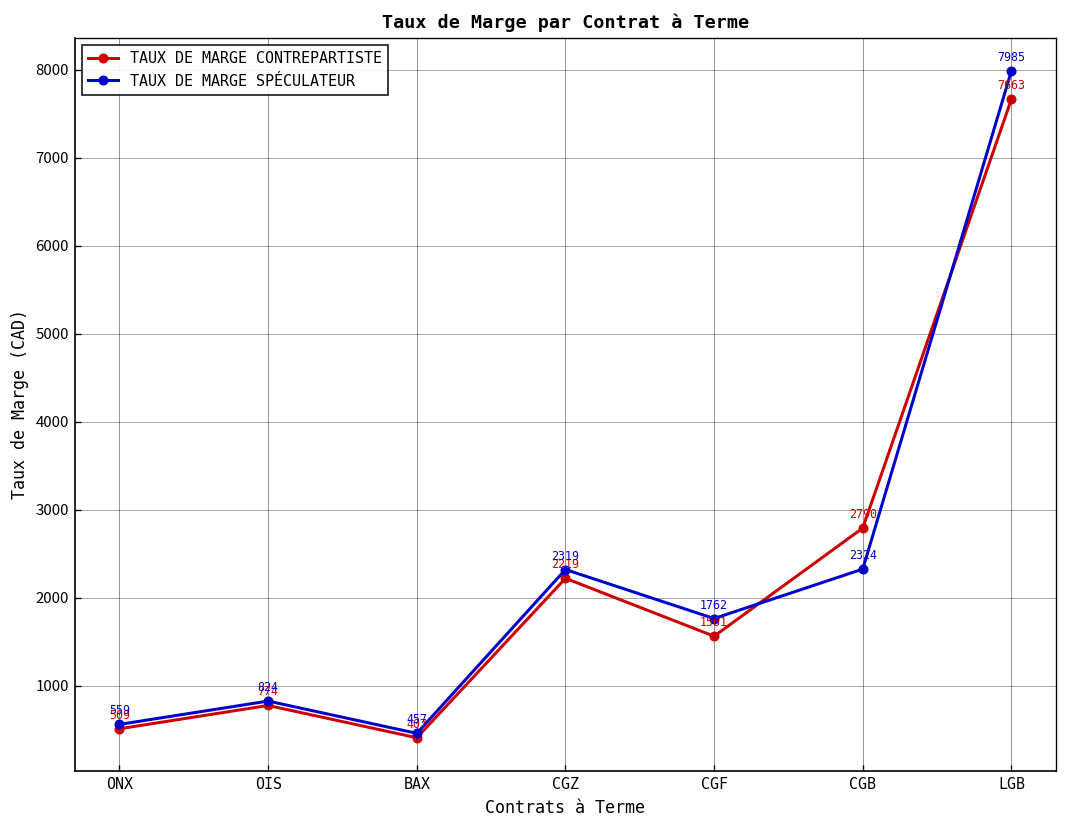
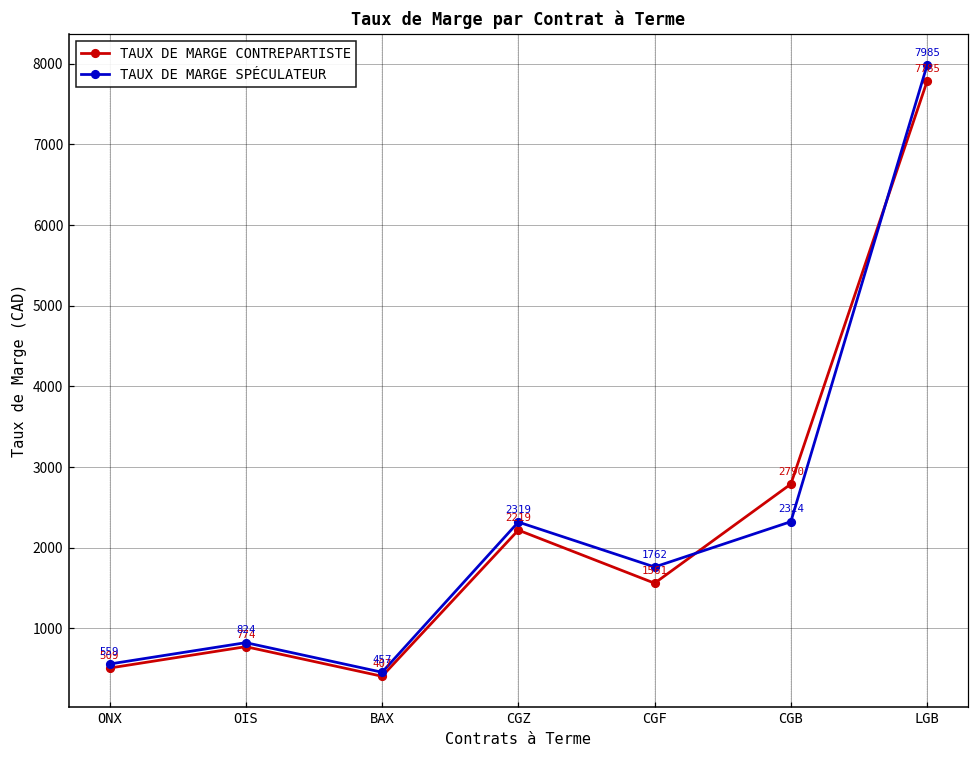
TAUX DE MARGE CONTREPARTISTE, LGB: 7663 -> 7785
